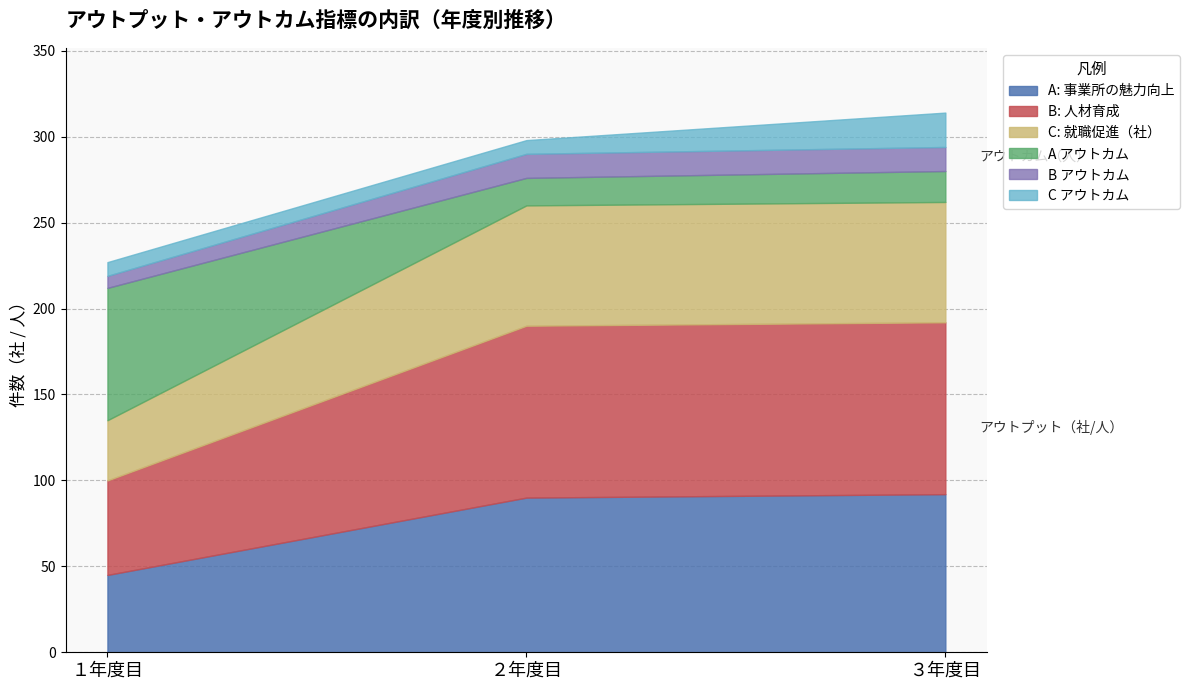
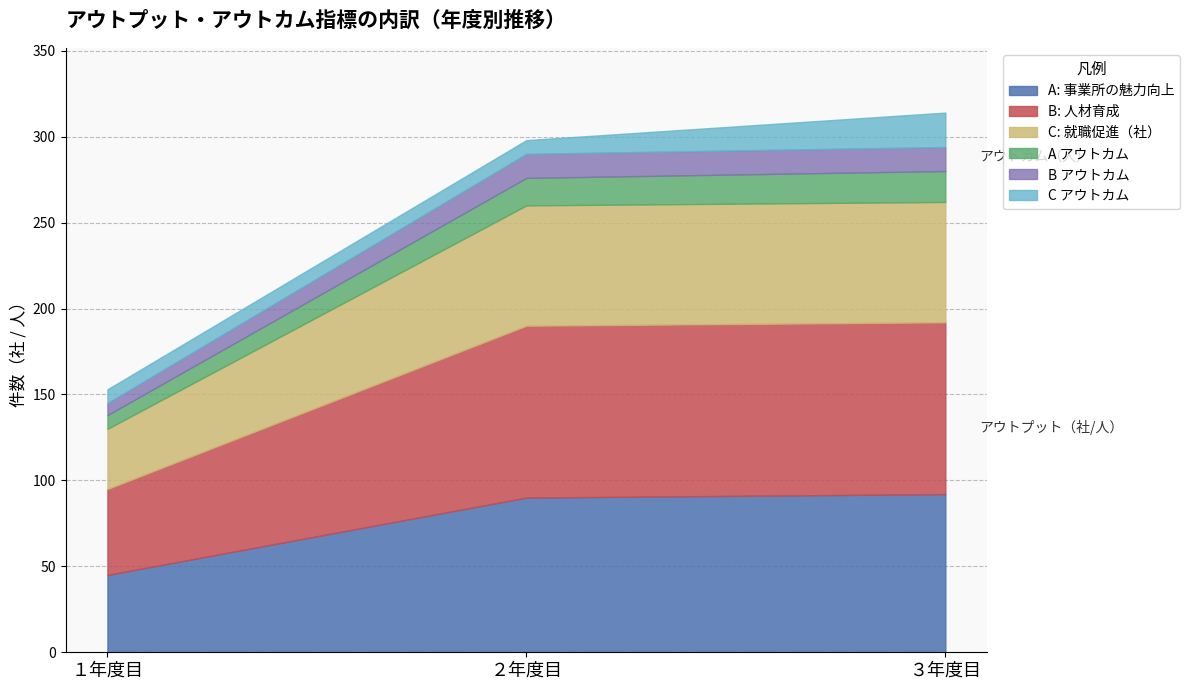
B: 人材育成, １年度目: 55 -> 50
A アウトカム, １年度目: 77 -> 8
